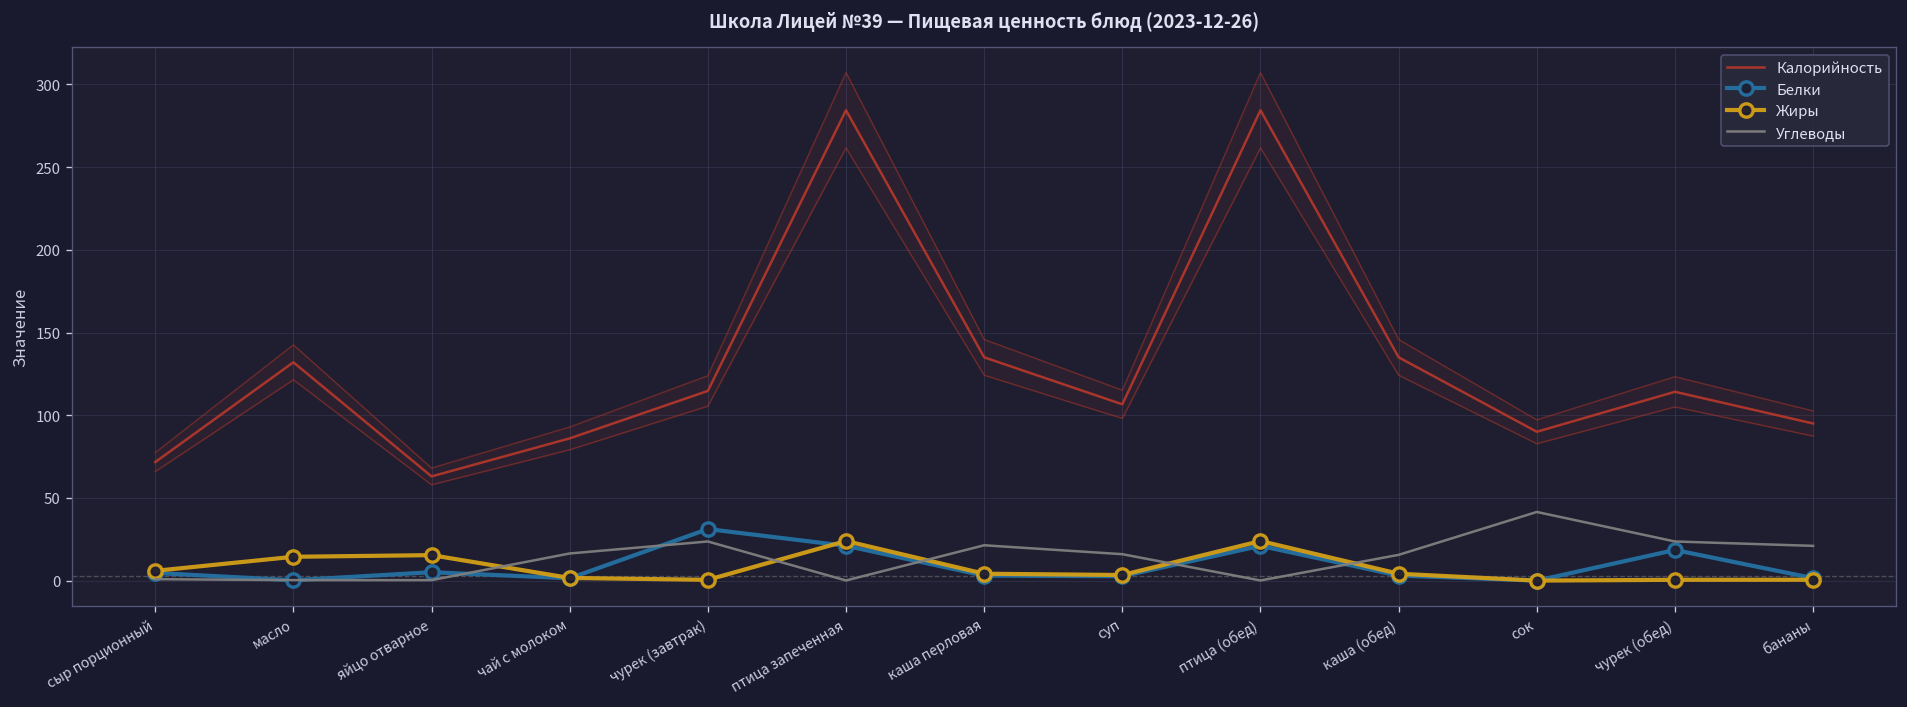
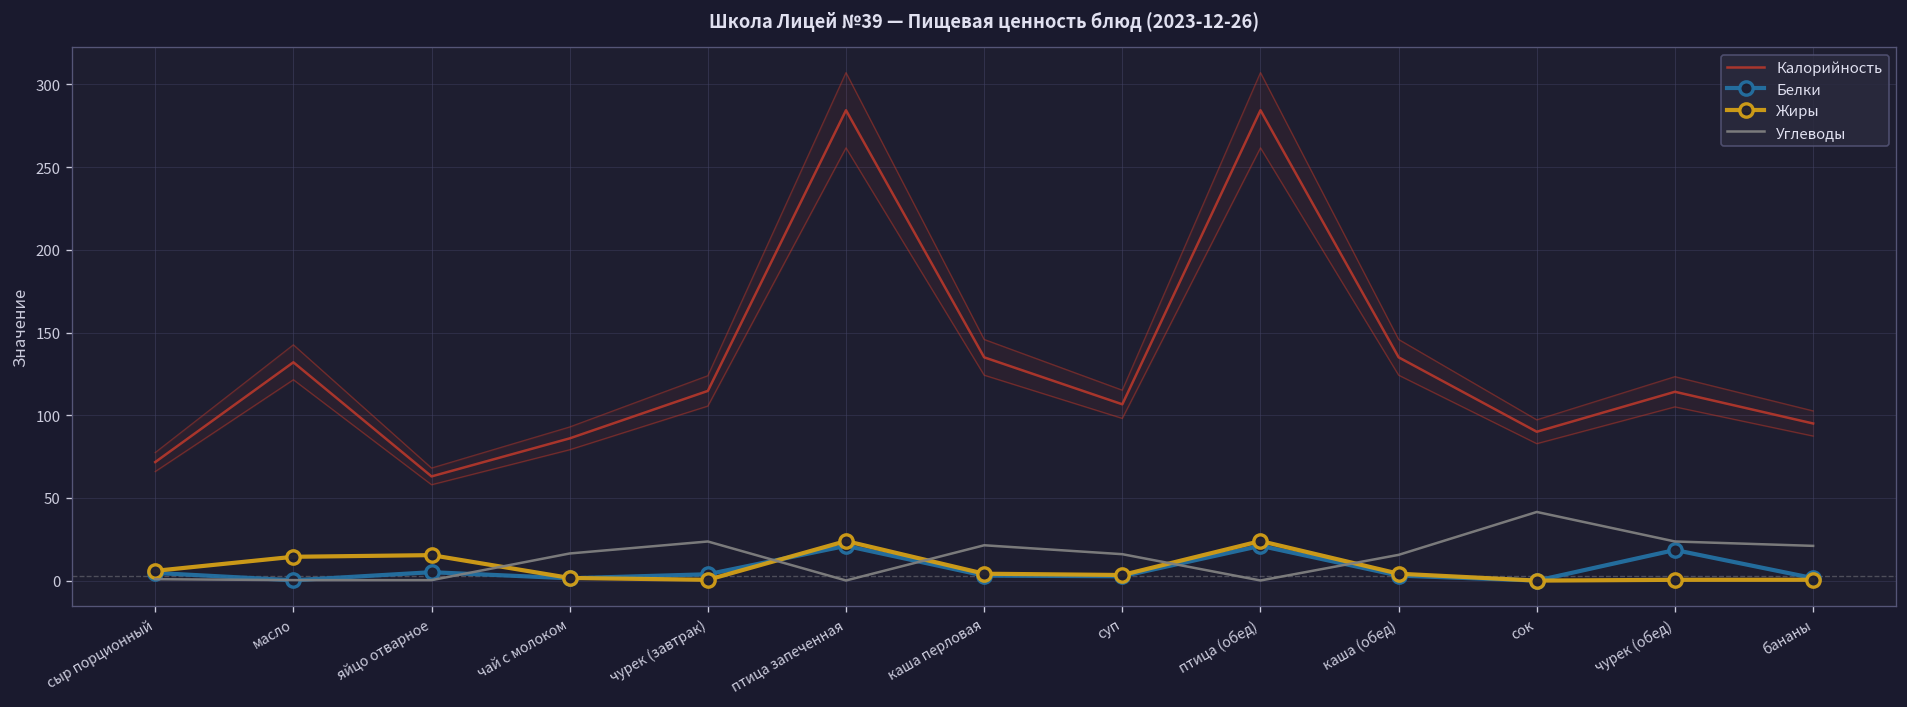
Белки, чурек (завтрак): 31 -> 4
